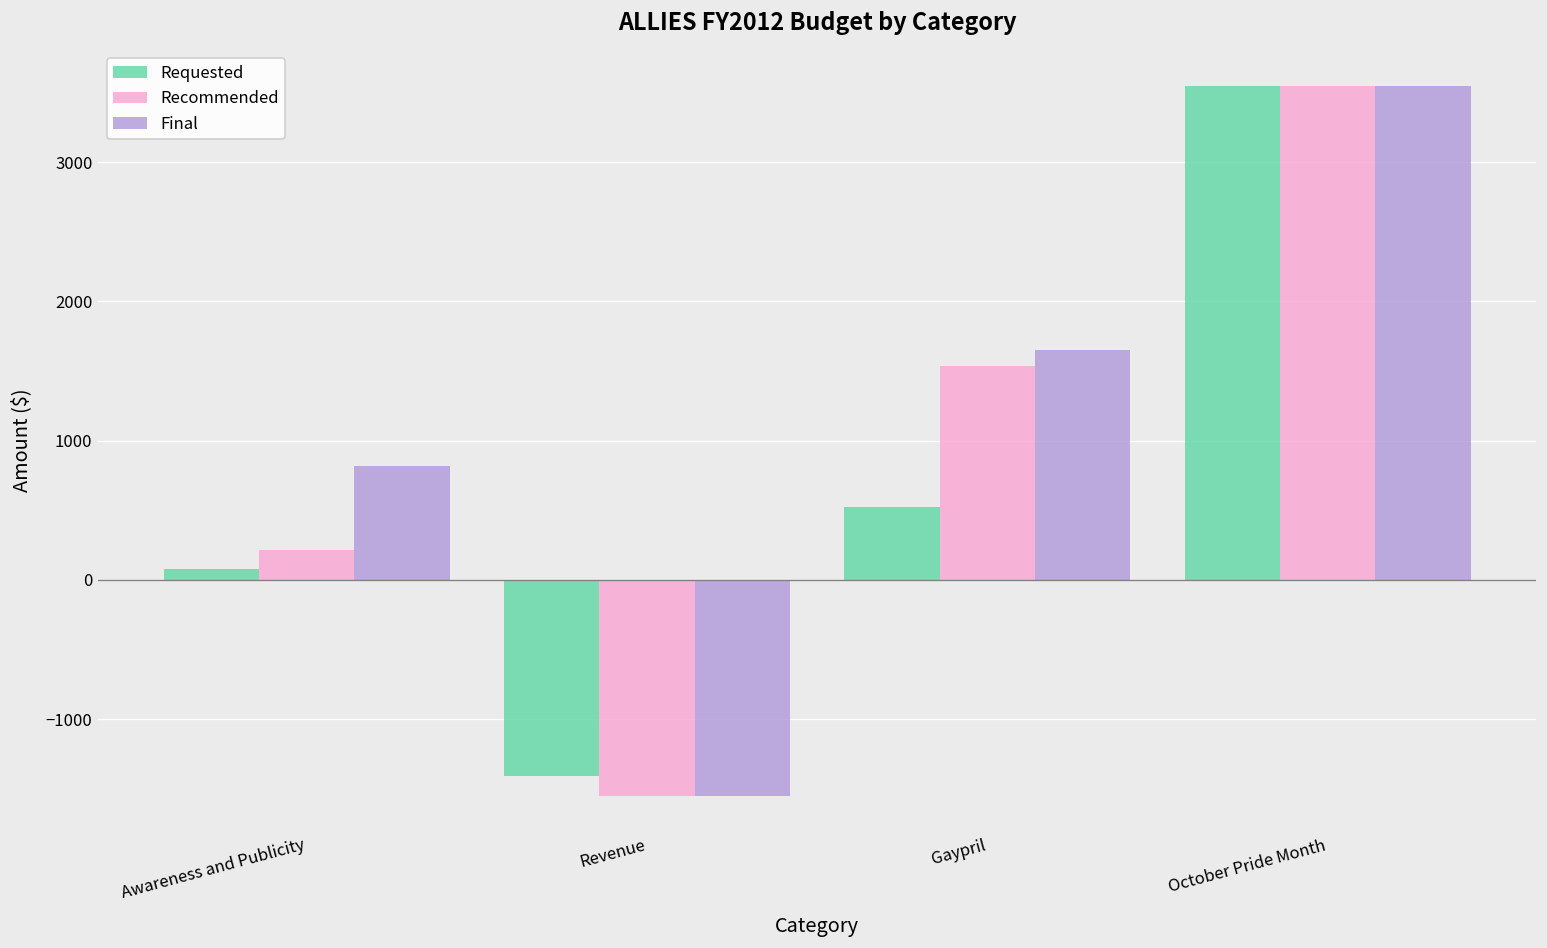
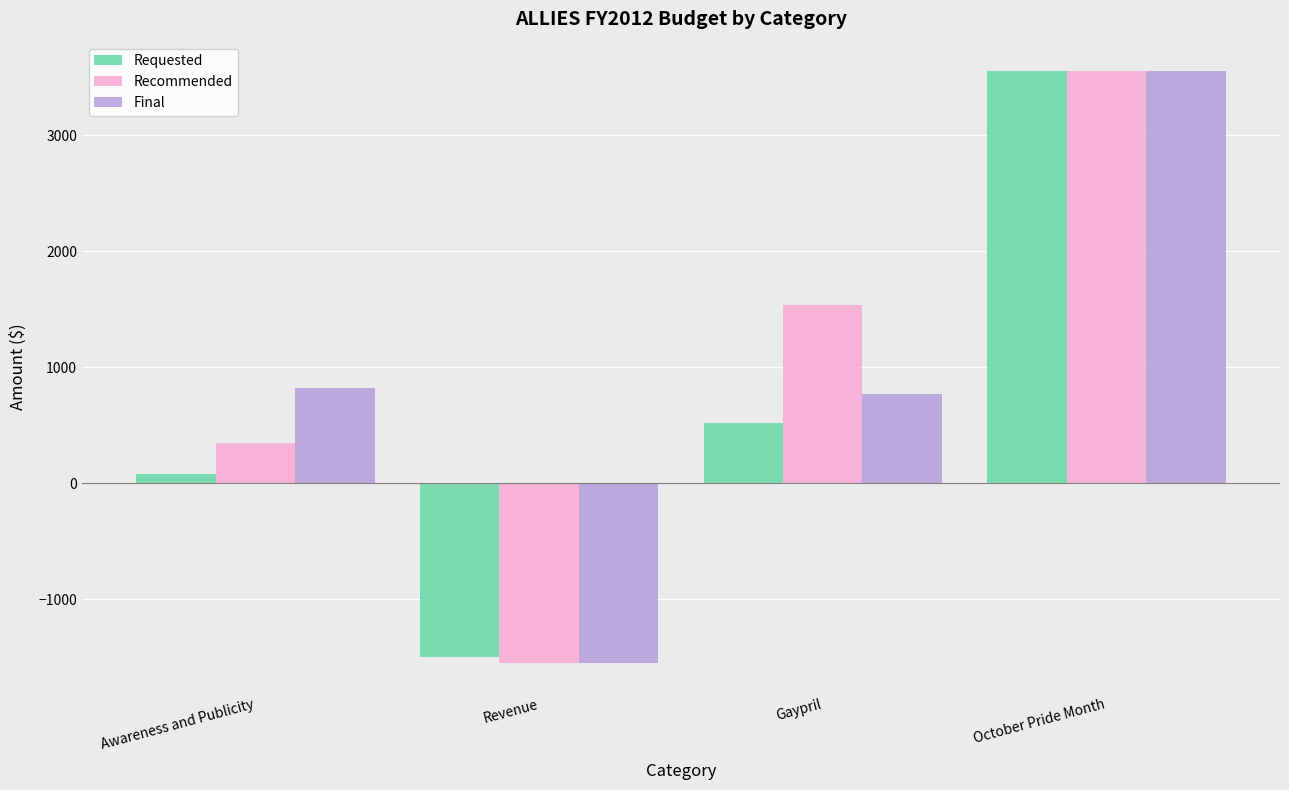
Recommended, Awareness and Publicity: 220 -> 350
Requested, Revenue: -1410 -> -1500
Final, Gaypril: 1650 -> 770
